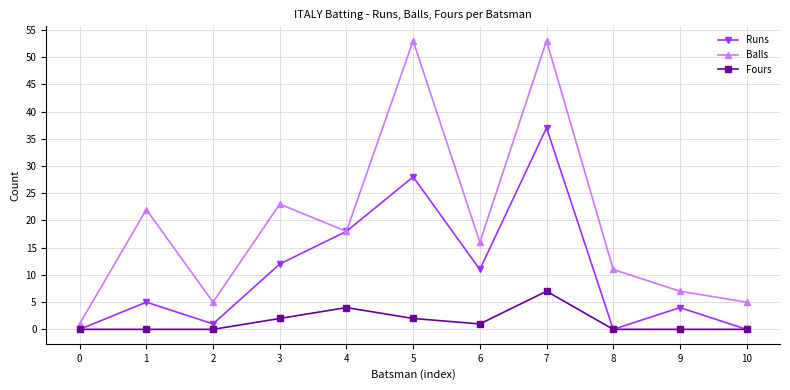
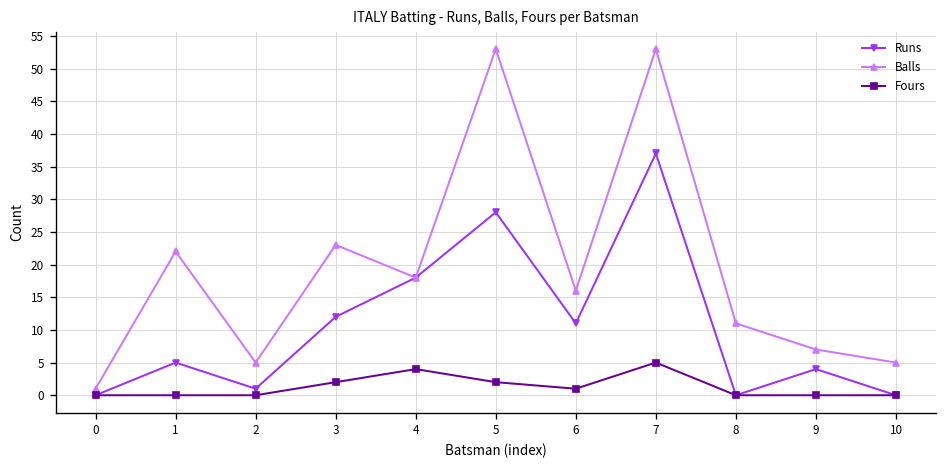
Fours, 7: 7 -> 5
